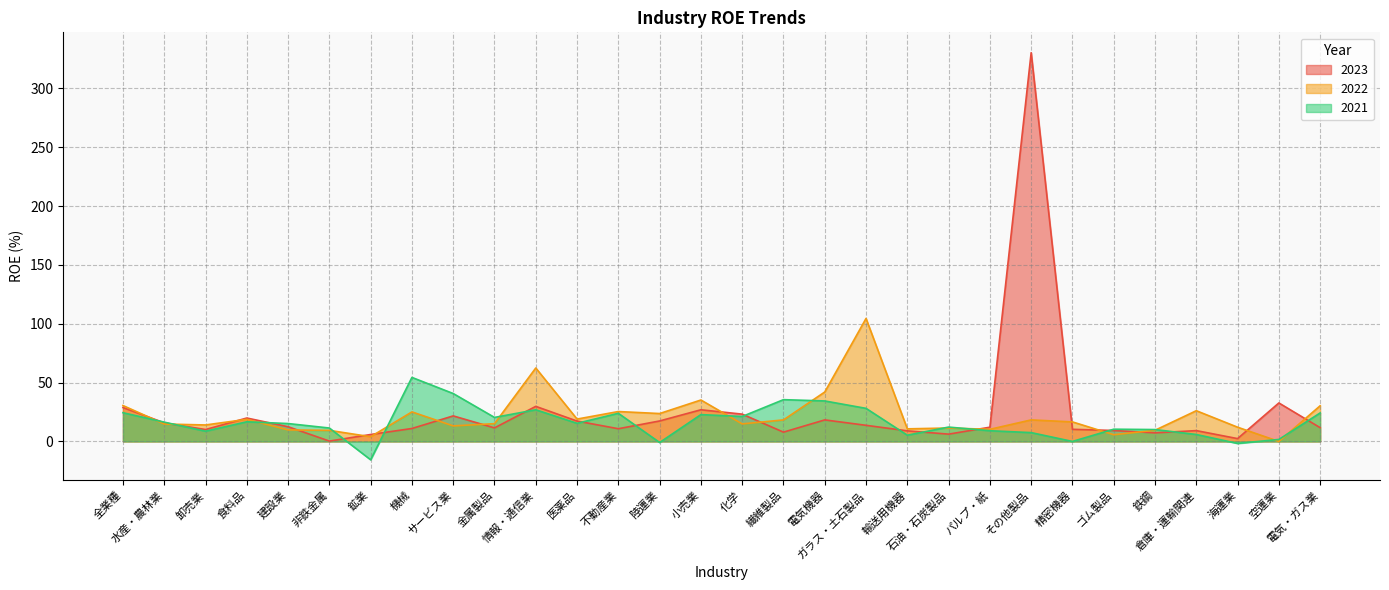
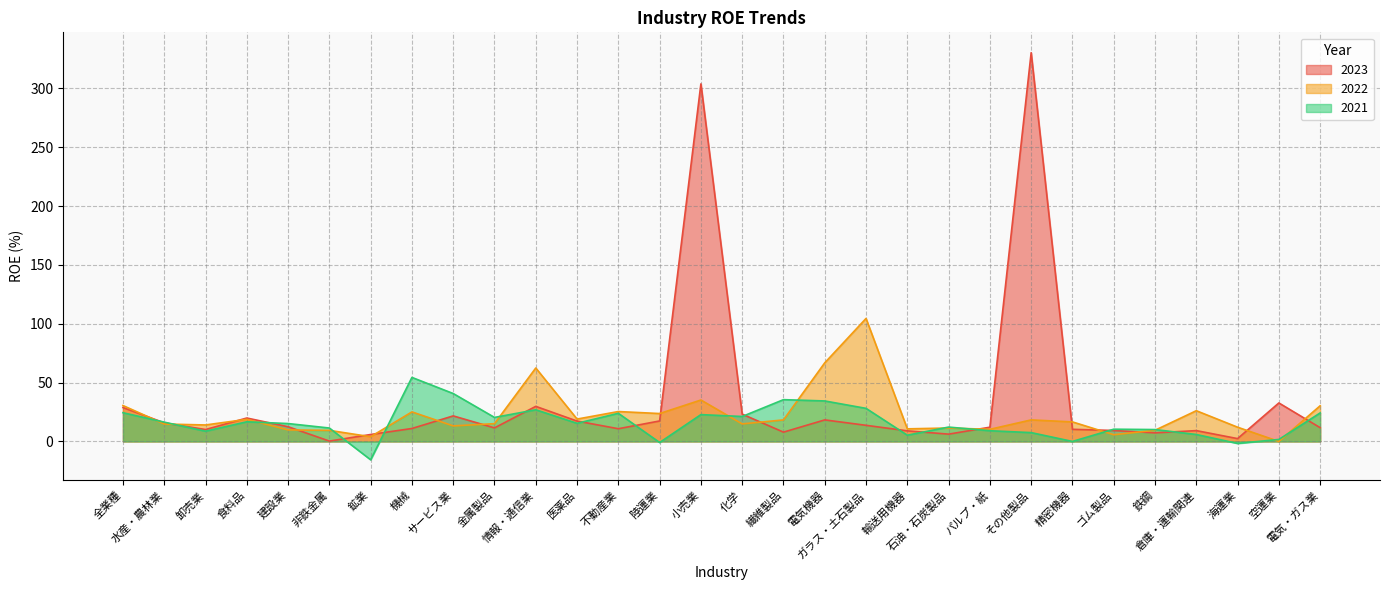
2023, 小売業: 27 -> 304
2022, 電気機器: 42 -> 67
